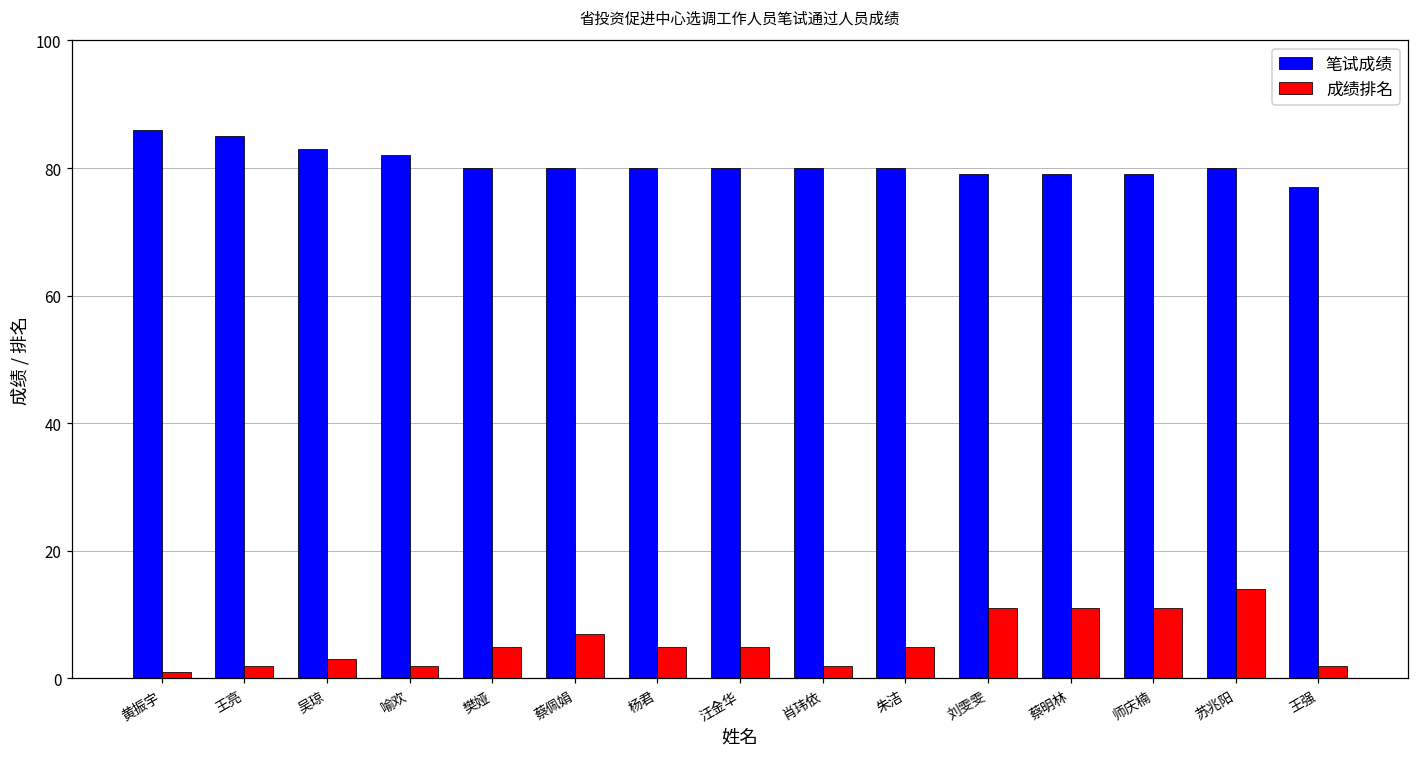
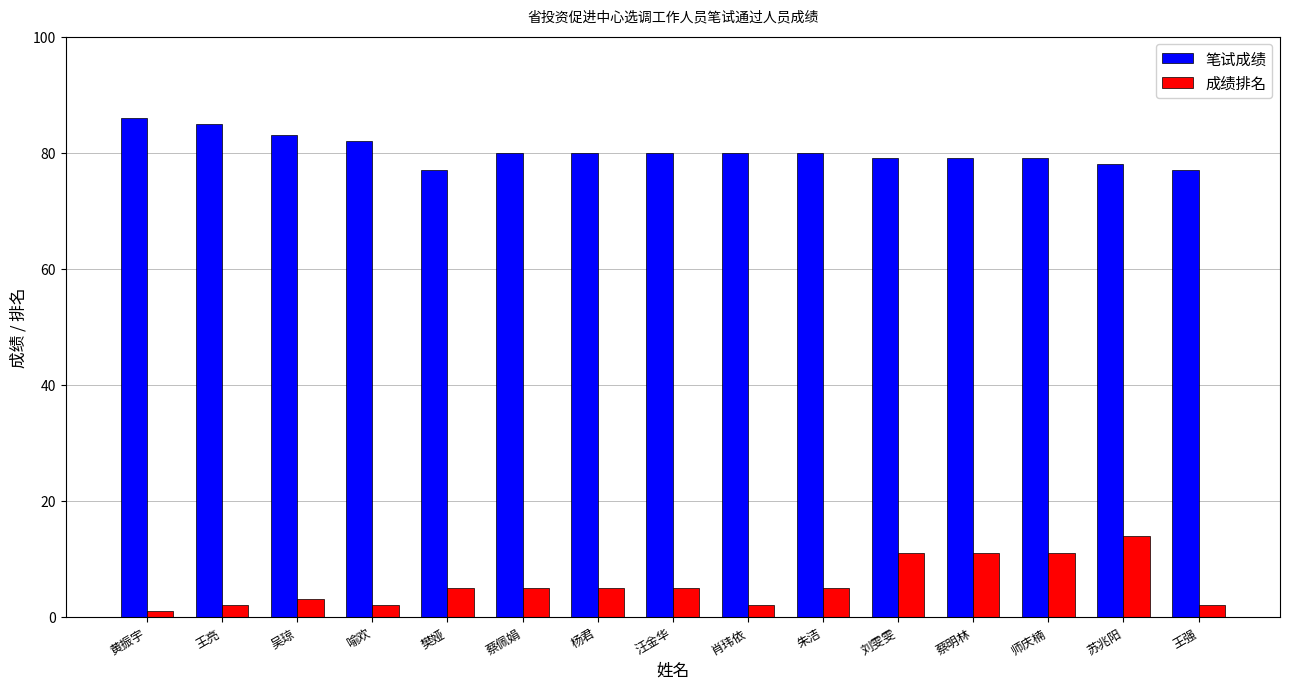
笔试成绩, 樊娅: 80 -> 77
成绩排名, 蔡佩娟: 7 -> 5
笔试成绩, 苏兆阳: 80 -> 78
